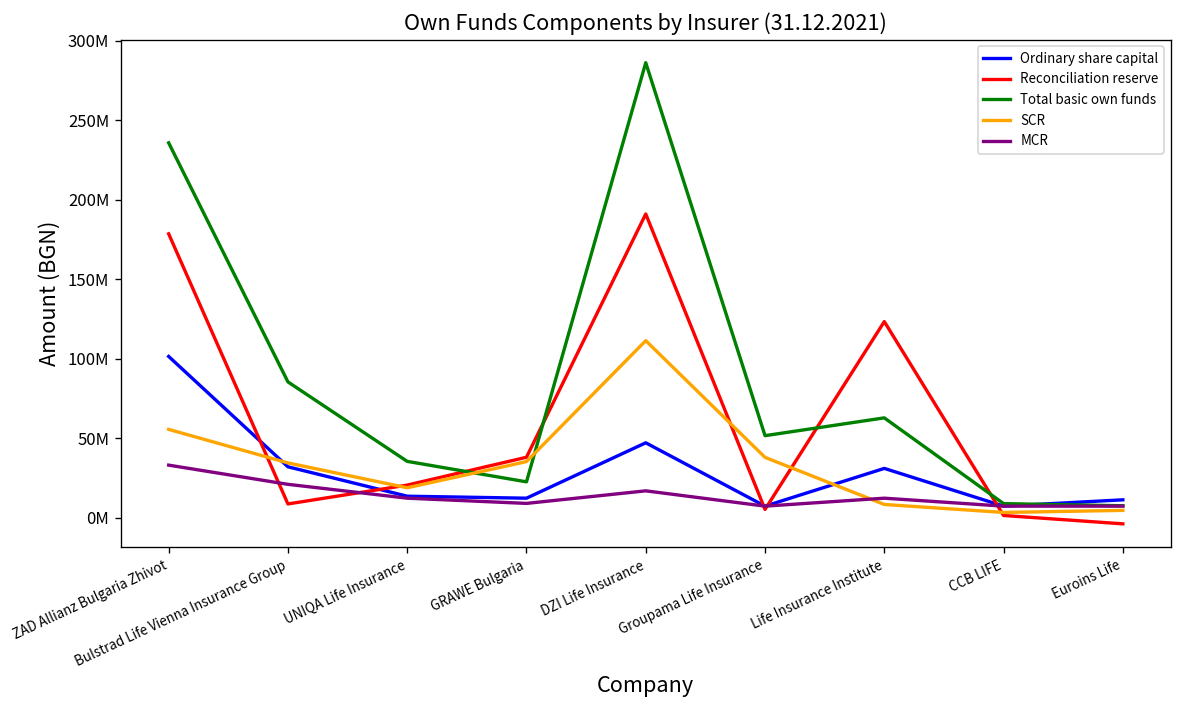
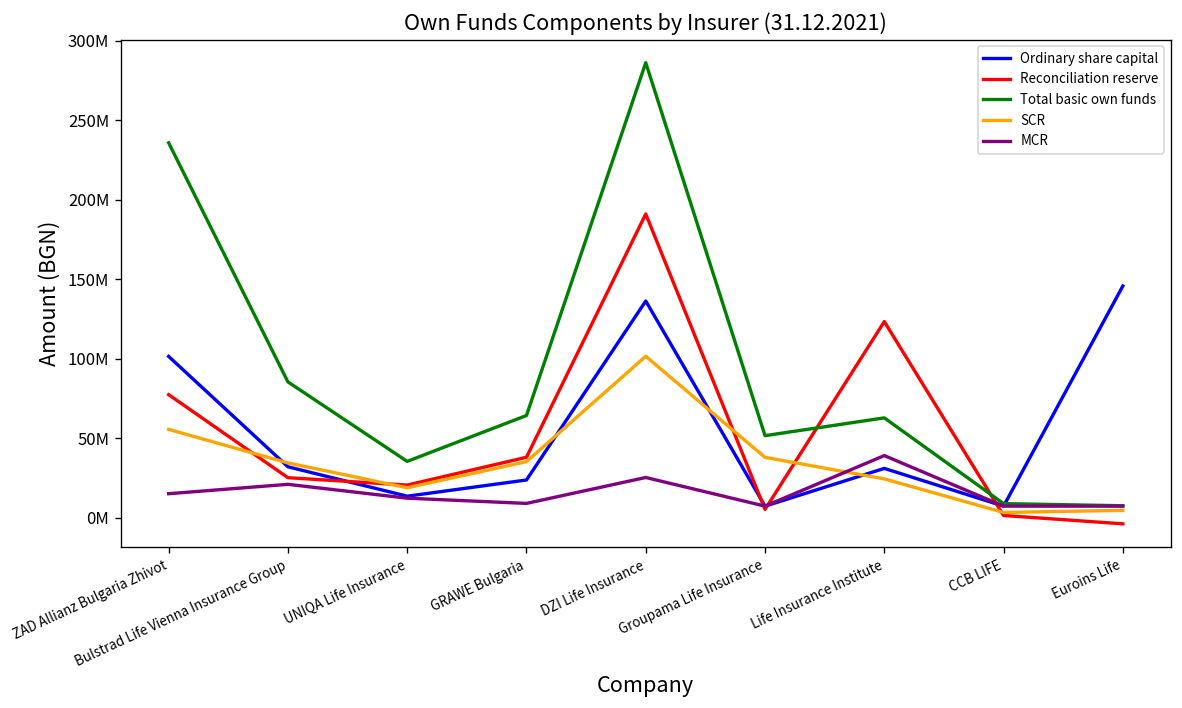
Reconciliation reserve, ZAD Allianz Bulgaria Zhivot: 179000000 -> 77000000
MCR, ZAD Allianz Bulgaria Zhivot: 33000000 -> 15000000
Reconciliation reserve, Bulstrad Life Vienna Insurance Group: 9000000 -> 25000000
Ordinary share capital, GRAWE Bulgaria: 12000000 -> 24000000
Total basic own funds, GRAWE Bulgaria: 23000000 -> 64000000
Ordinary share capital, DZI Life Insurance: 47000000 -> 136000000
SCR, DZI Life Insurance: 111000000 -> 102000000
MCR, DZI Life Insurance: 17000000 -> 25000000
SCR, Life Insurance Institute: 8000000 -> 25000000
MCR, Life Insurance Institute: 12000000 -> 39000000
Ordinary share capital, Euroins Life: 11000000 -> 146000000
